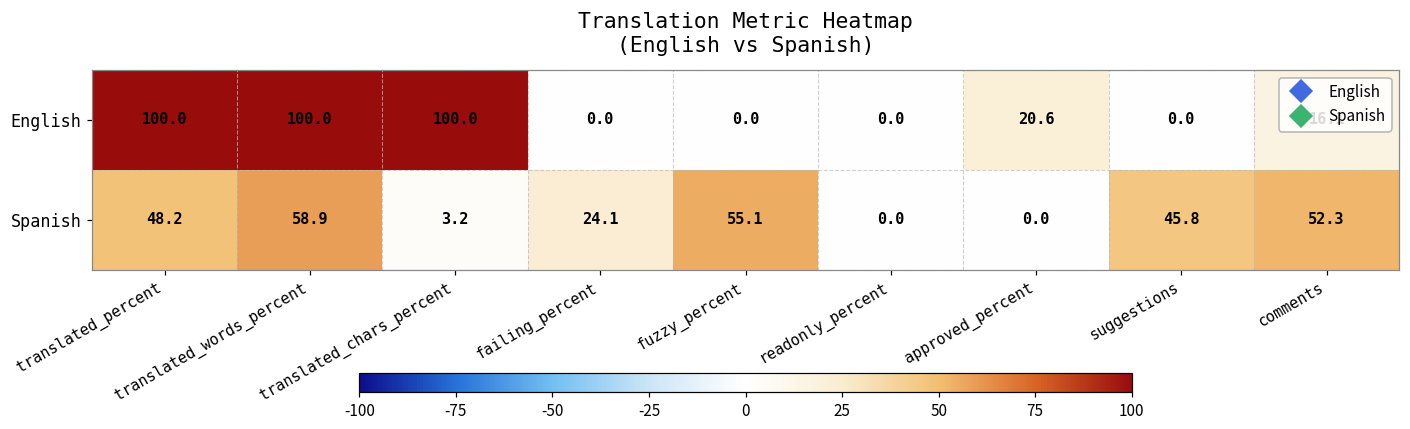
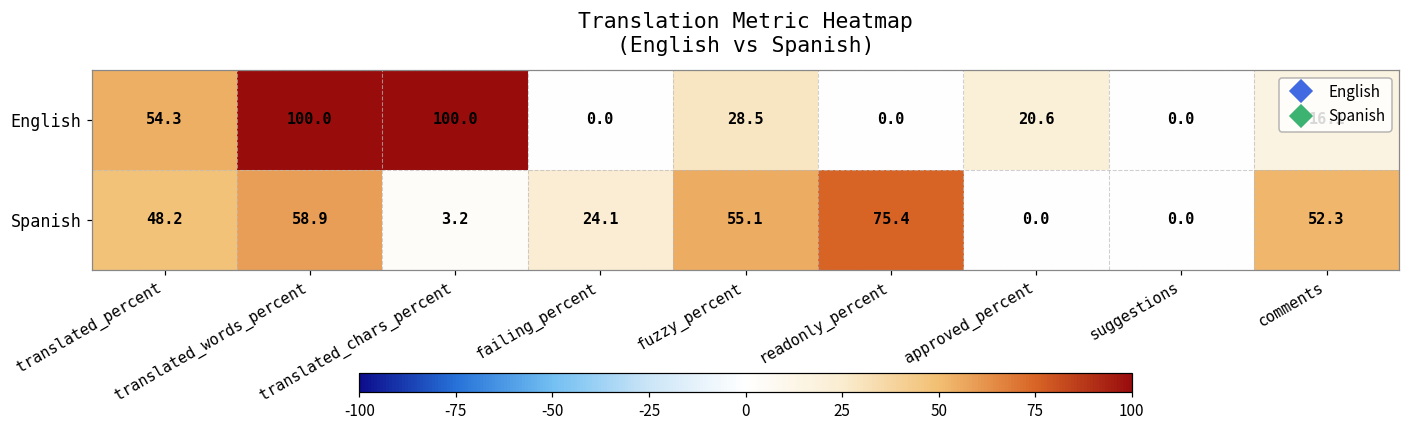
English, translated_percent: 100.0 -> 54.3
English, fuzzy_percent: 0.0 -> 28.5
Spanish, readonly_percent: 0.0 -> 75.4
Spanish, suggestions: 45.8 -> 0.0
